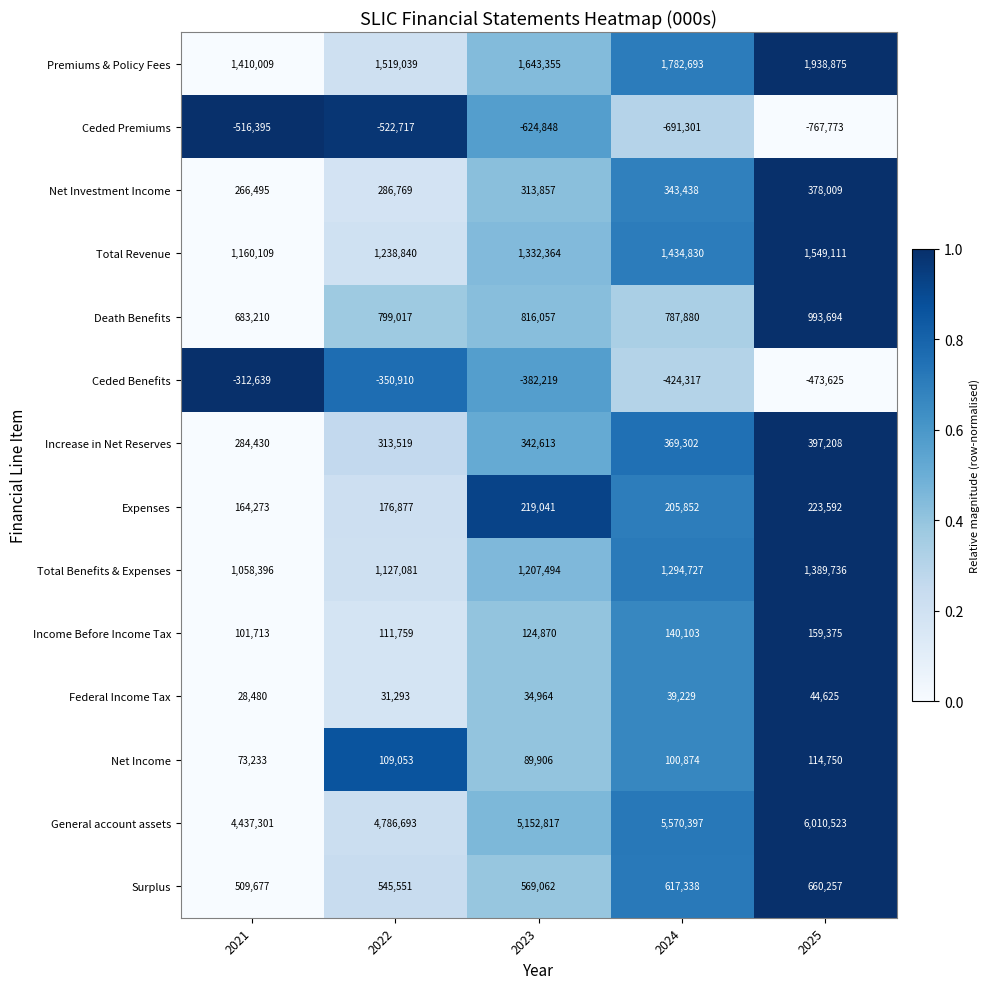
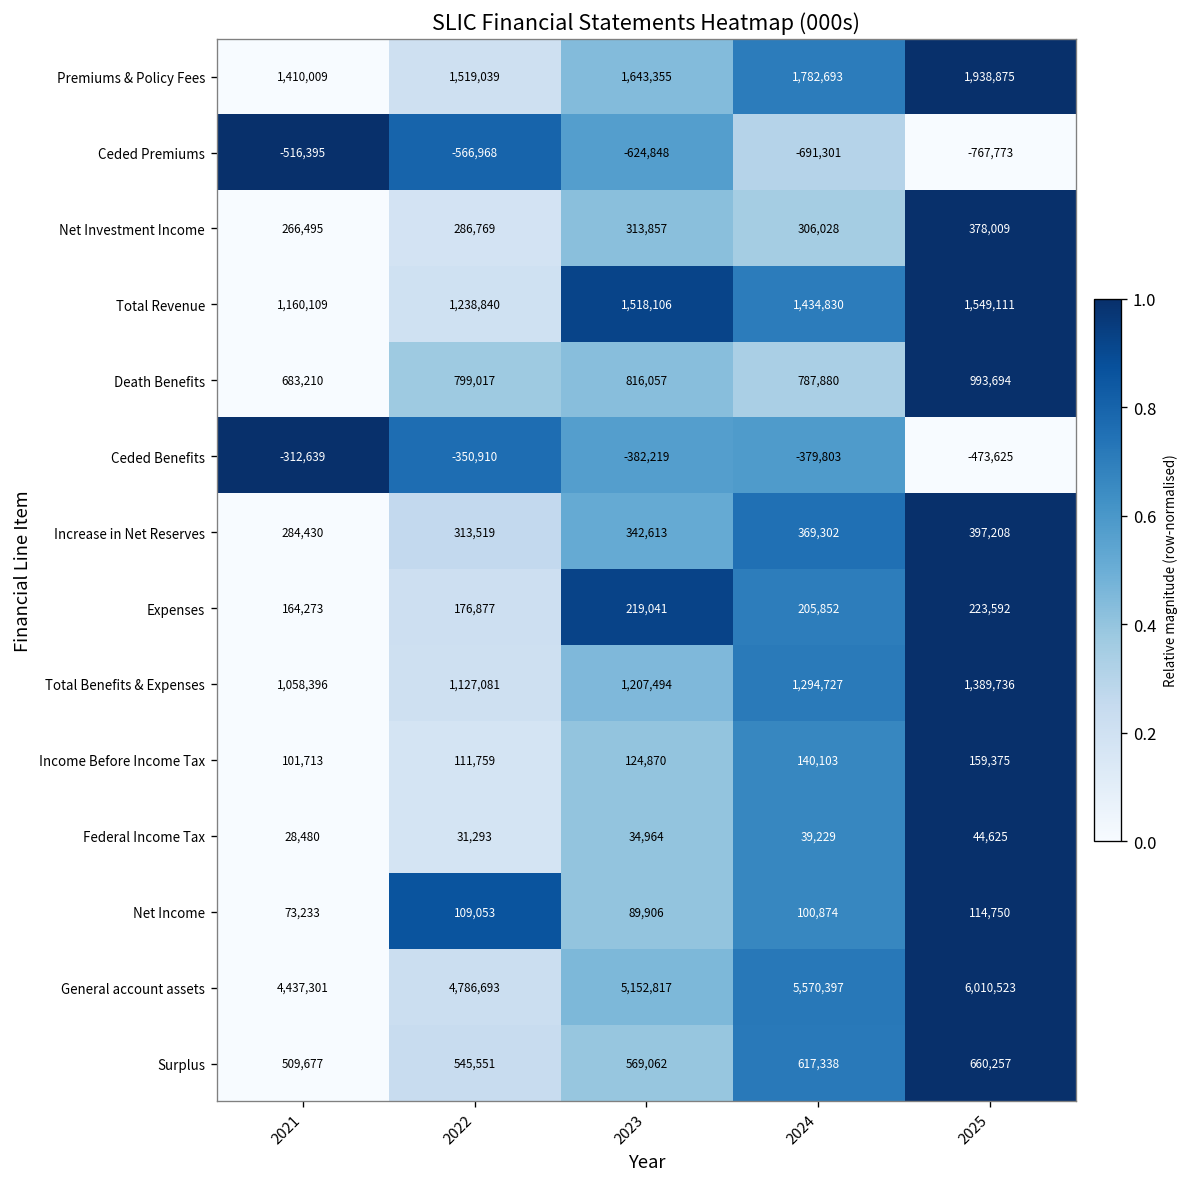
Ceded Premiums, 2022: -522,717 -> -566,968
Net Investment Income, 2024: 343,438 -> 306,028
Total Revenue, 2023: 1,332,364 -> 1,518,106
Ceded Benefits, 2024: -424,317 -> -379,803
